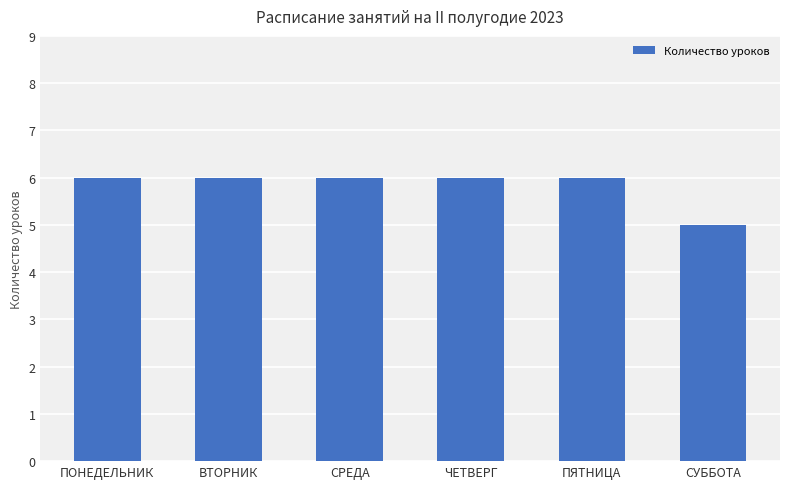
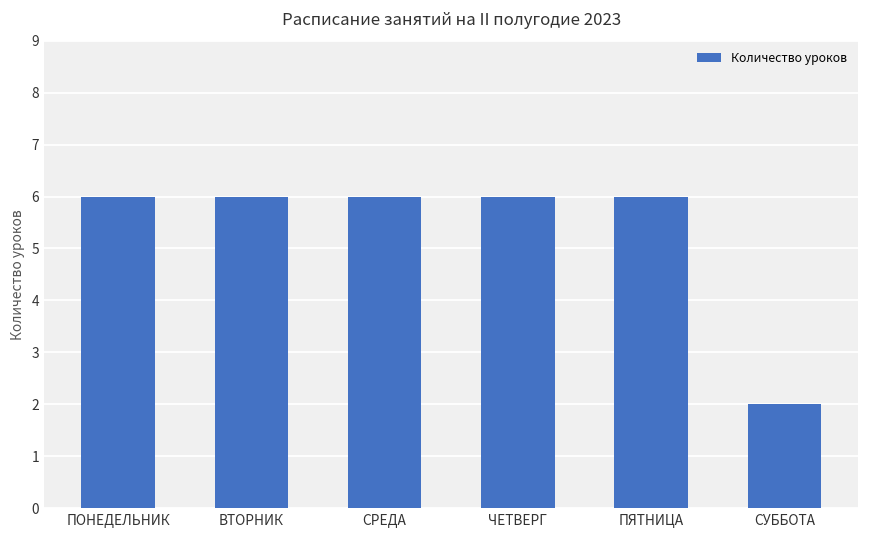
СУББОТА: 5 -> 2
